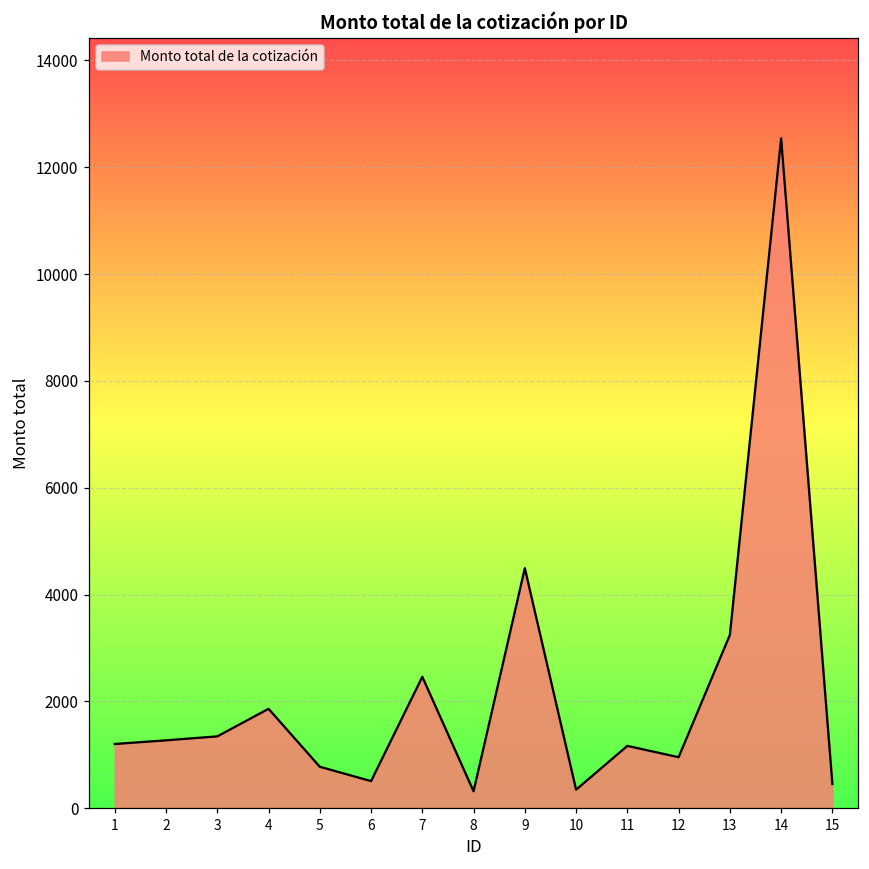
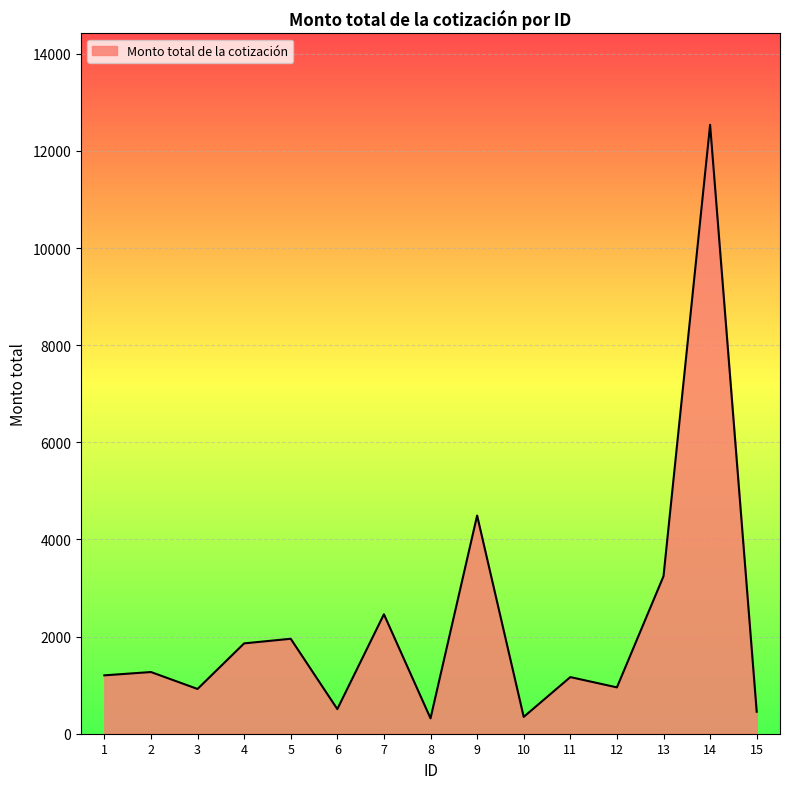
3: 1300 -> 900
5: 800 -> 2000
